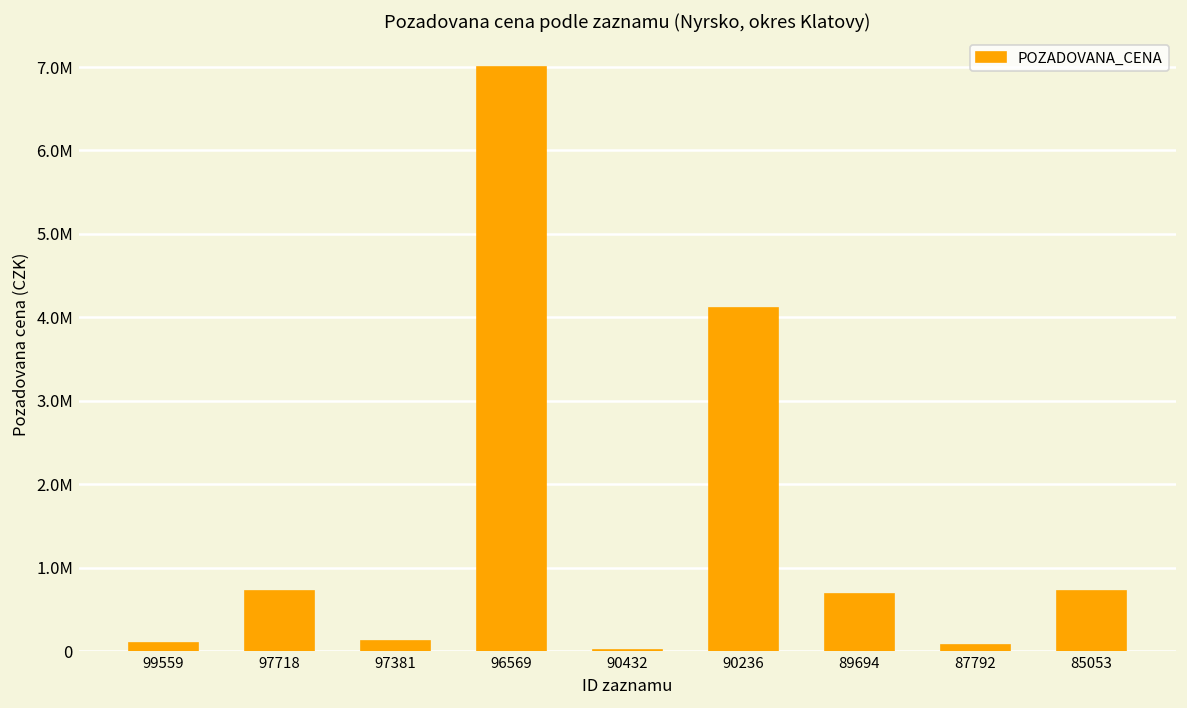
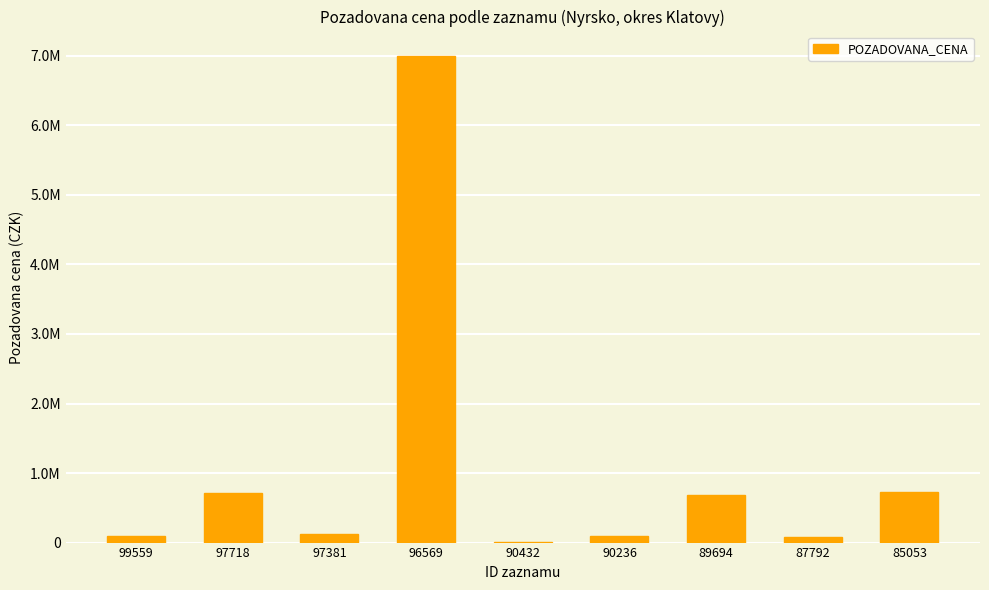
90236: 4100000 -> 100000
